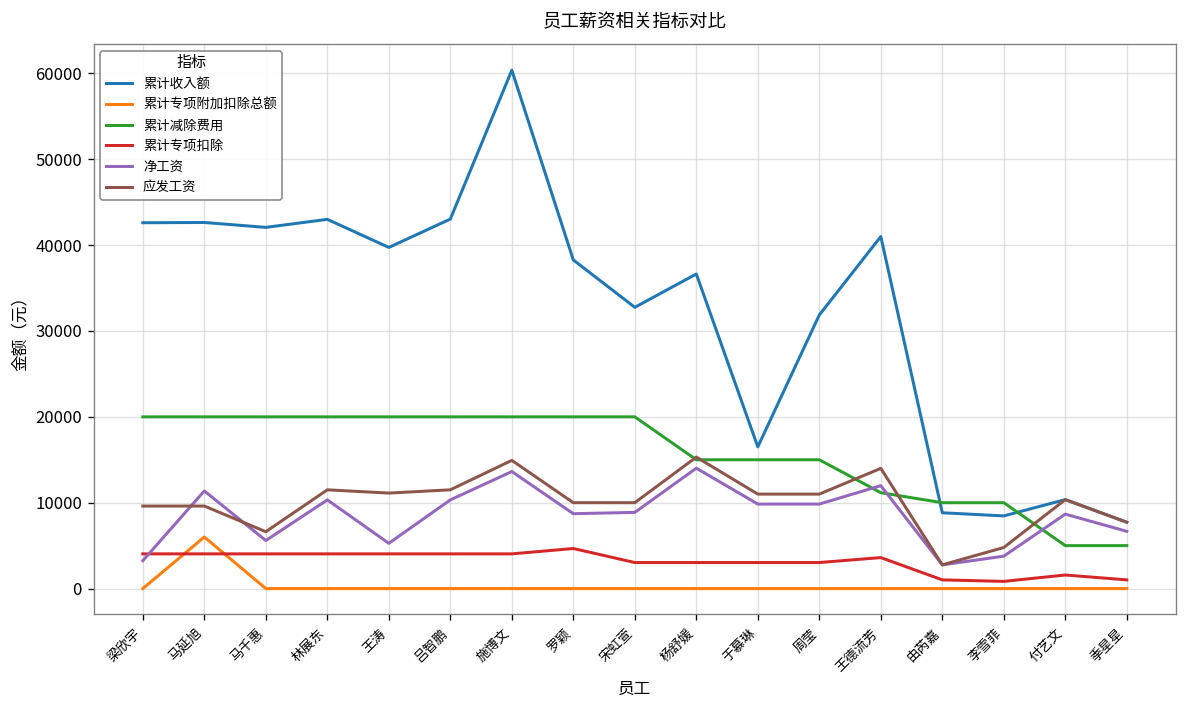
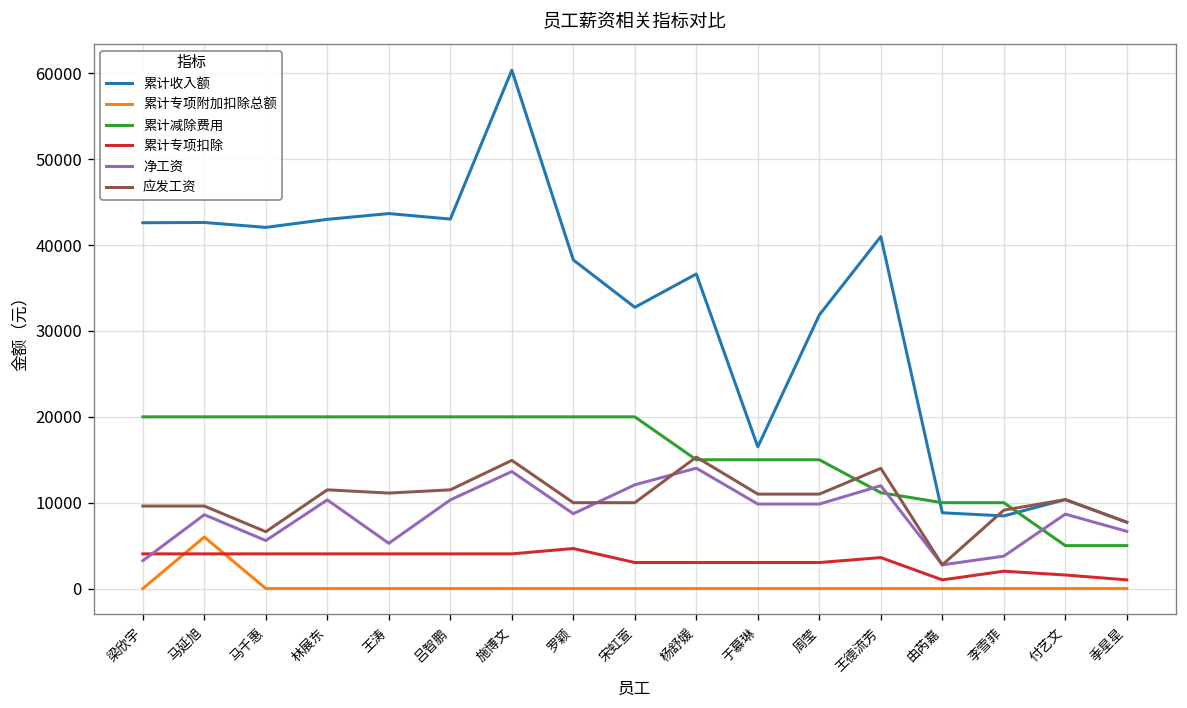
净工资, 马延旭: 11000 -> 9000
累计收入额, 王涛: 40000 -> 44000
净工资, 宋虹萱: 9000 -> 12000
累计专项扣除, 李雪菲: 1000 -> 2000
应发工资, 李雪菲: 5000 -> 9000
